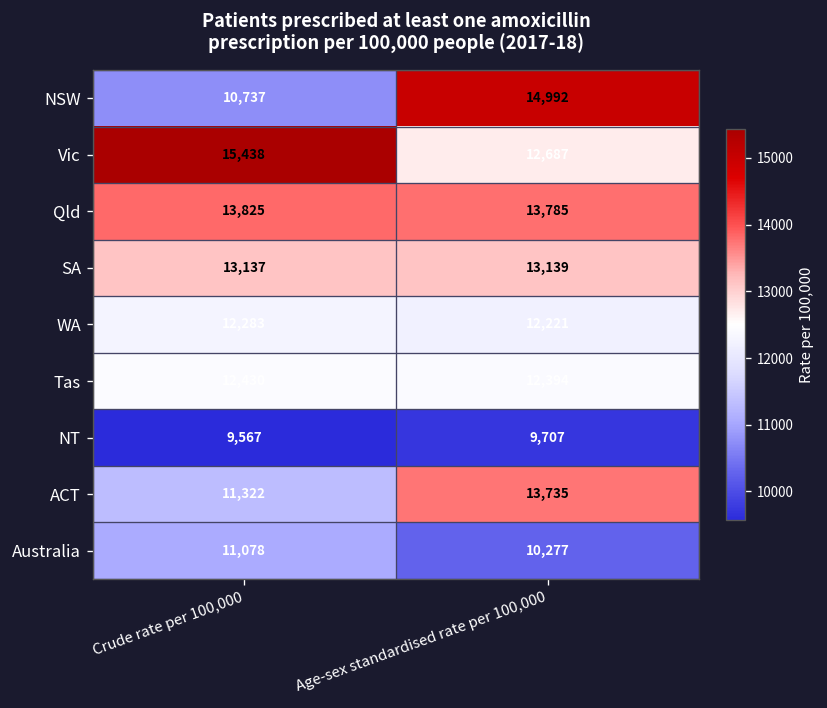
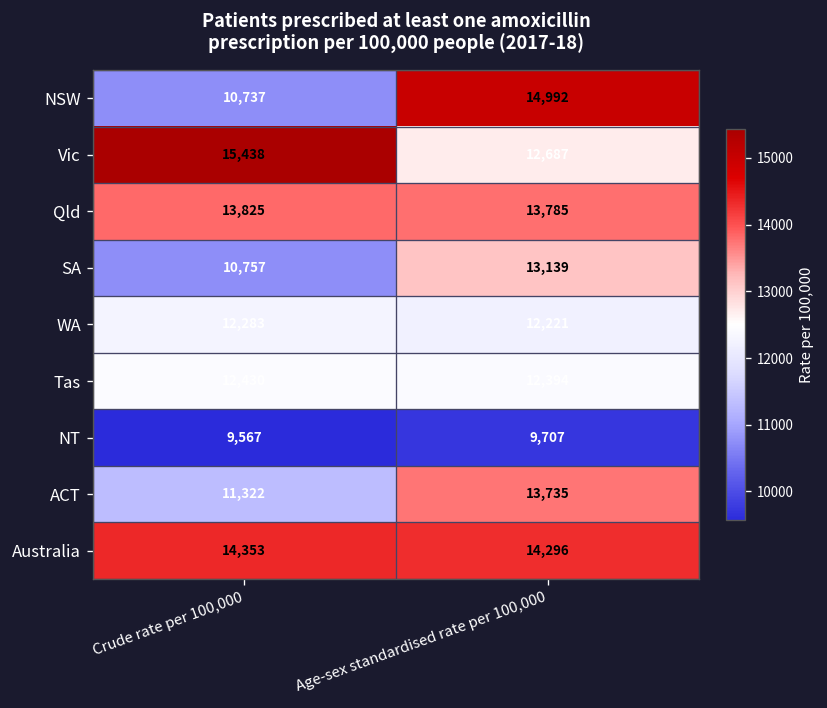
SA, Crude rate per 100,000: 13,137 -> 10,757
Australia, Crude rate per 100,000: 11,078 -> 14,353
Australia, Age-sex standardised rate per 100,000: 10,277 -> 14,296
